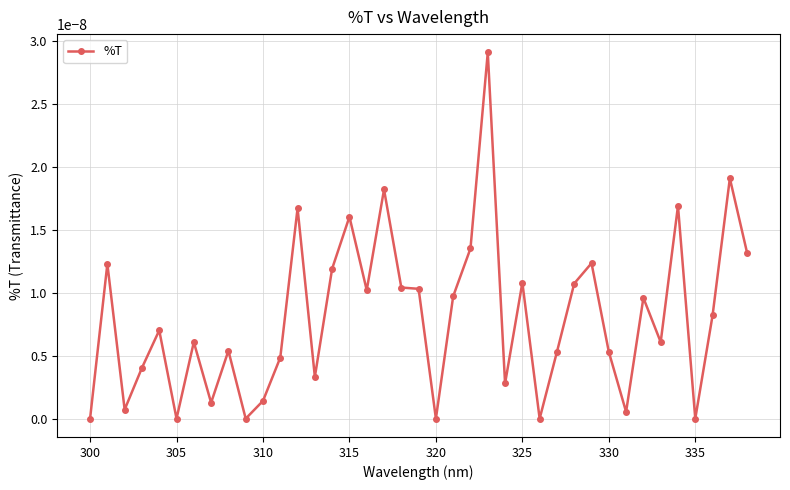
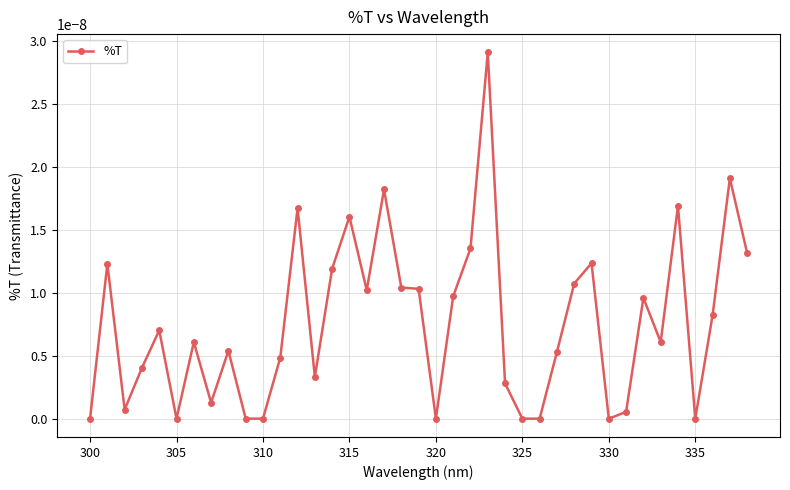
310: 0.000000001 -> 0.000000000
325: 0.00000001 -> 0.00000000
330: 0.00000001 -> 0.00000000
